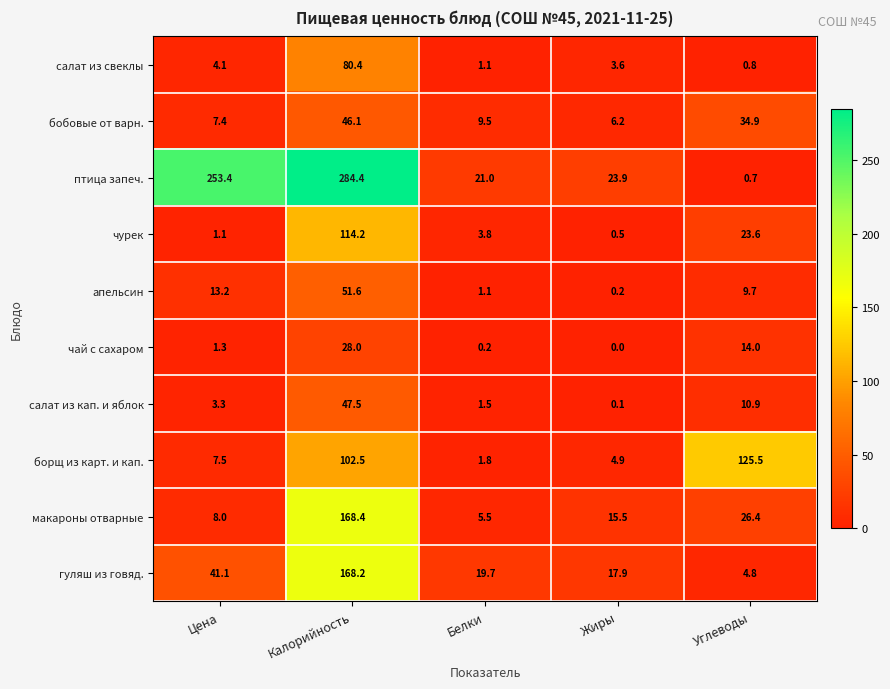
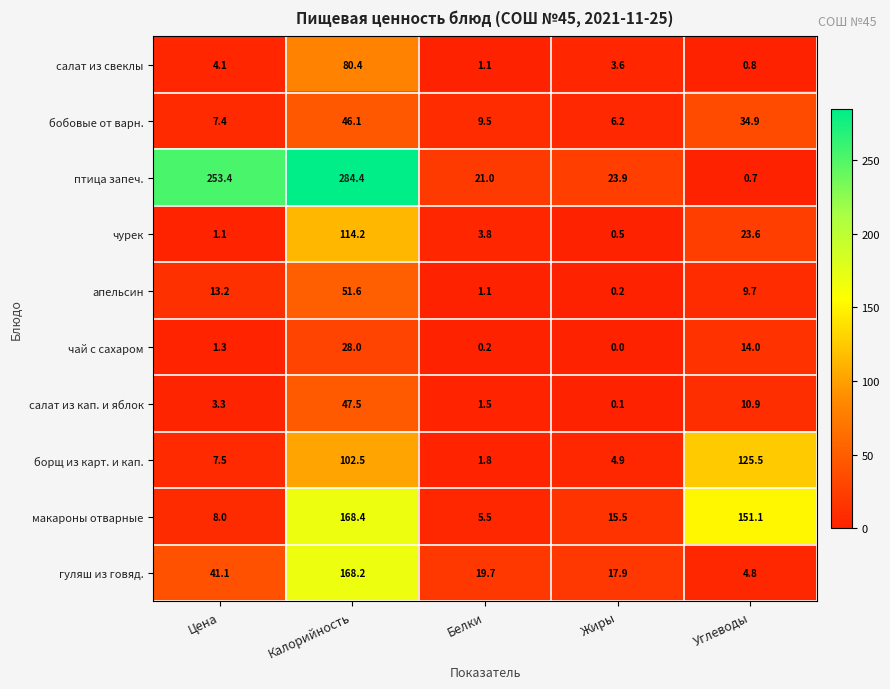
макароны отварные, Углеводы: 26.4 -> 151.1
